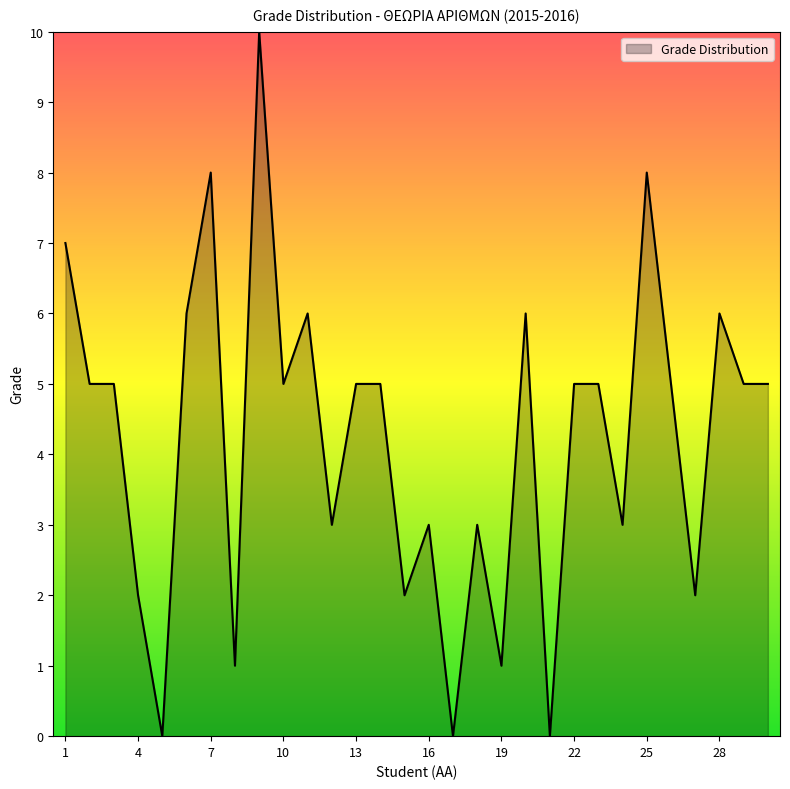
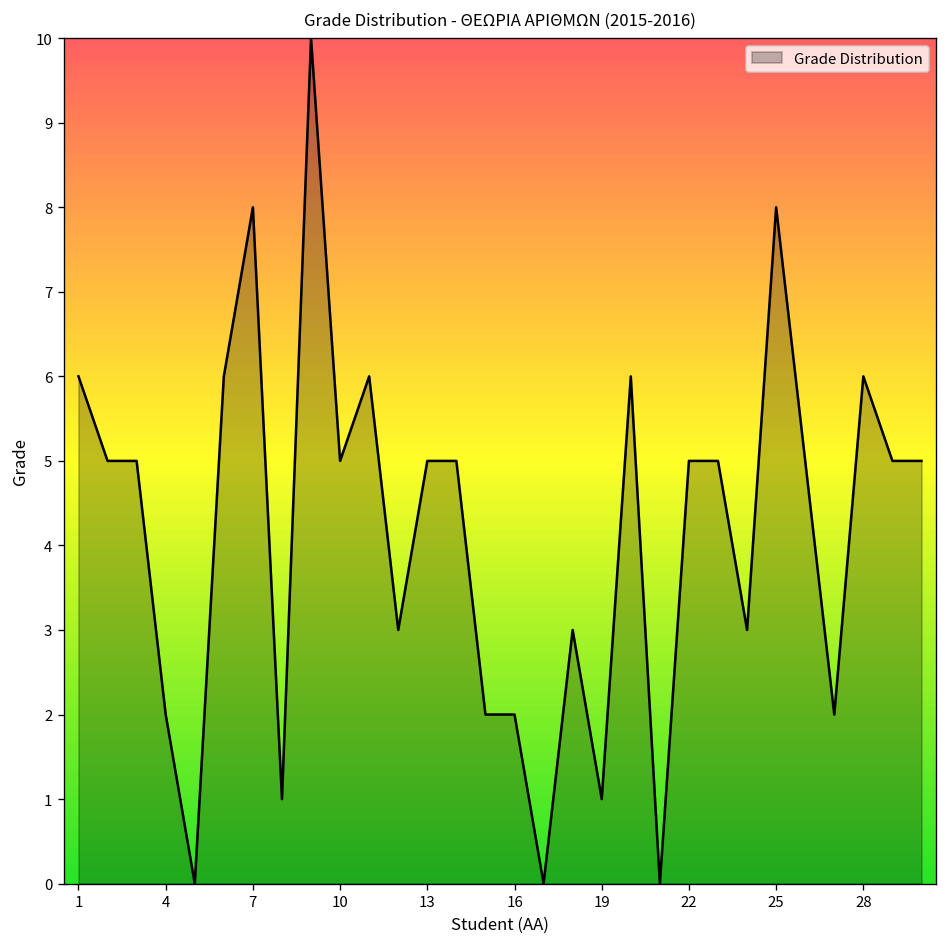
1: 7 -> 6
16: 3 -> 2
